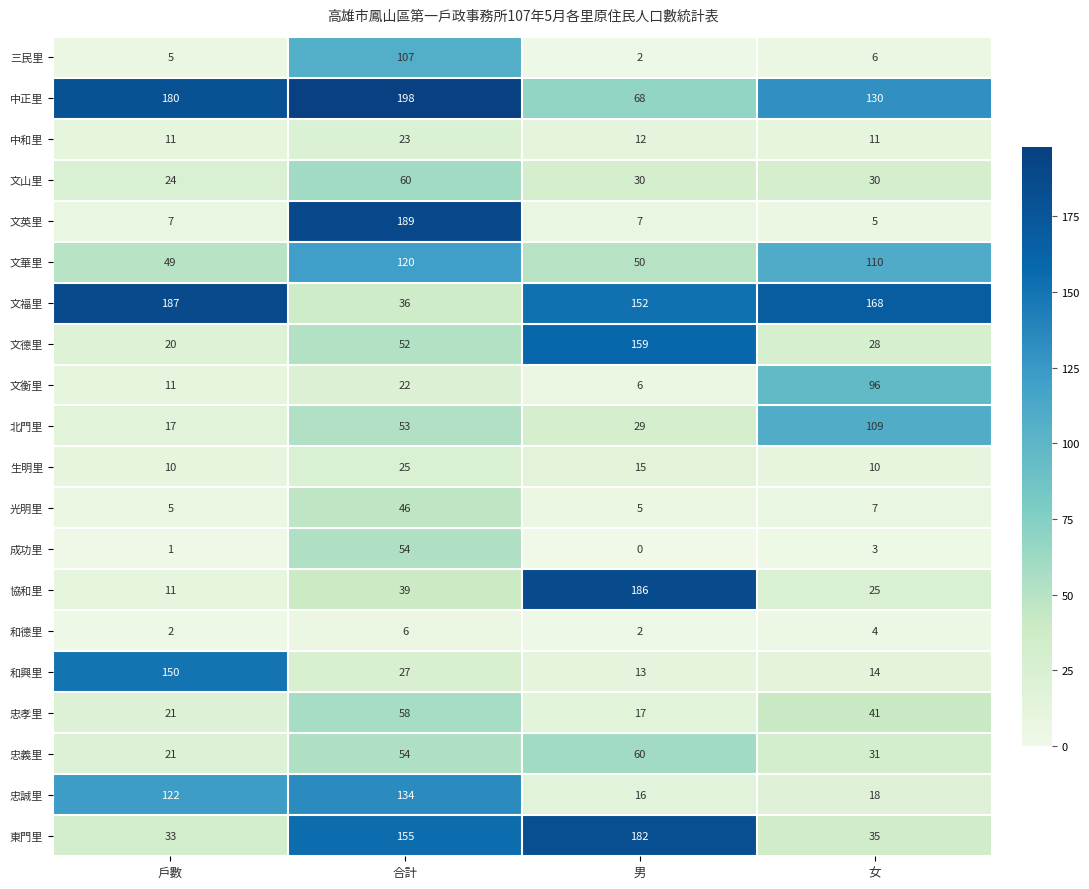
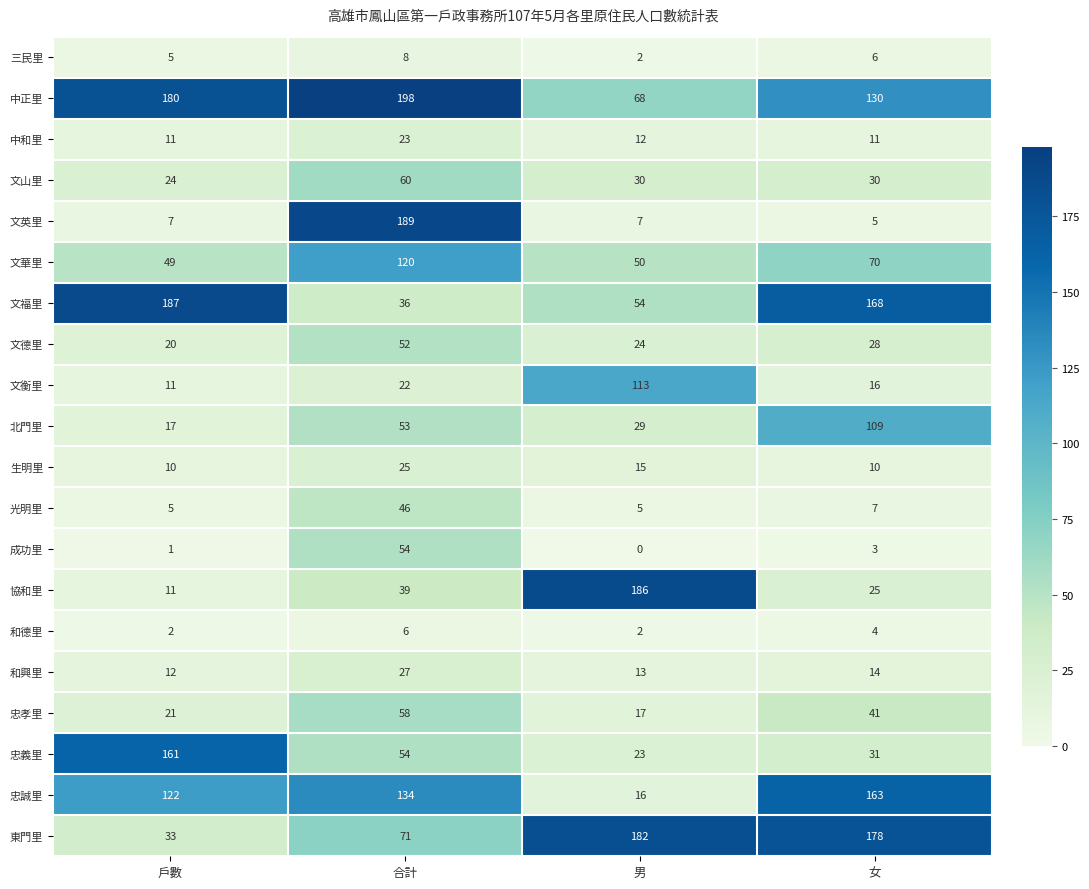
三民里, 合計: 107 -> 8
文華里, 女: 110 -> 70
文福里, 男: 152 -> 54
文德里, 男: 159 -> 24
文衡里, 男: 6 -> 113
文衡里, 女: 96 -> 16
和興里, 戶數: 150 -> 12
忠義里, 戶數: 21 -> 161
忠義里, 男: 60 -> 23
忠誠里, 女: 18 -> 163
東門里, 合計: 155 -> 71
東門里, 女: 35 -> 178
